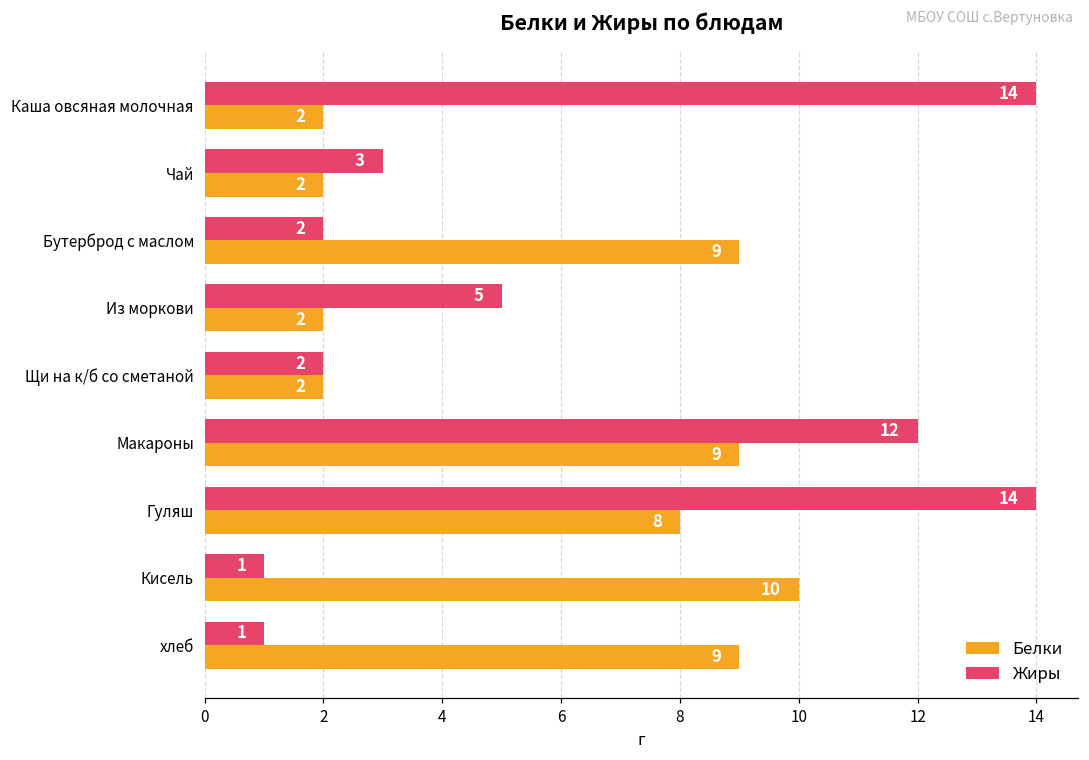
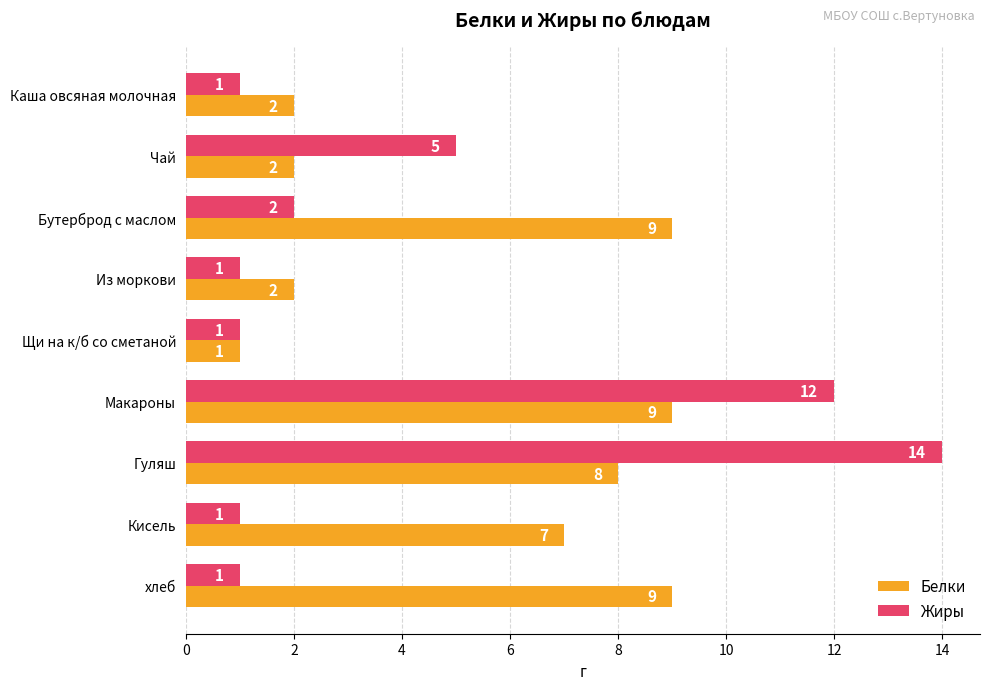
Жиры, Каша овсяная молочная: 14 -> 1
Жиры, Чай: 3 -> 5
Жиры, Из моркови: 5 -> 1
Жиры, Щи на к/б со сметаной: 2 -> 1
Белки, Щи на к/б со сметаной: 2 -> 1
Белки, Кисель: 10 -> 7
